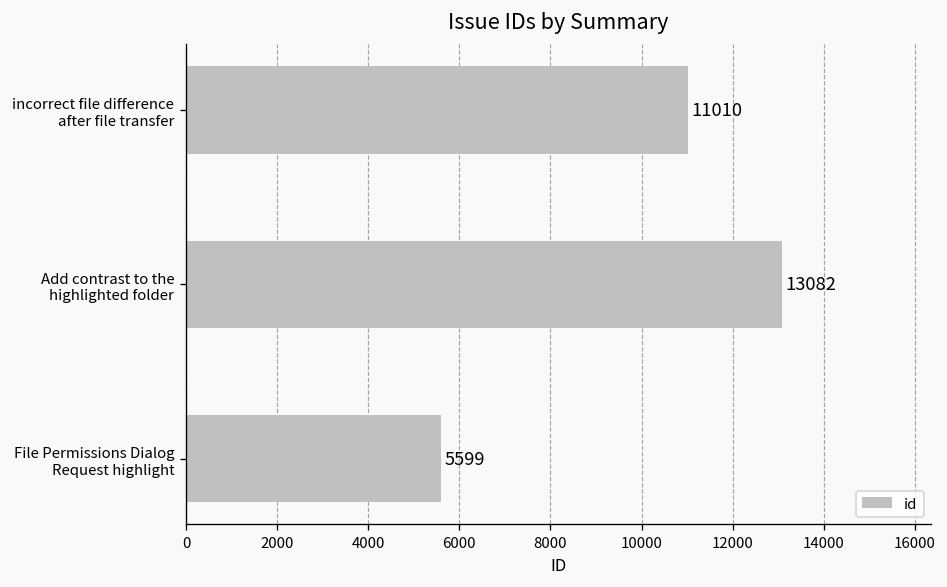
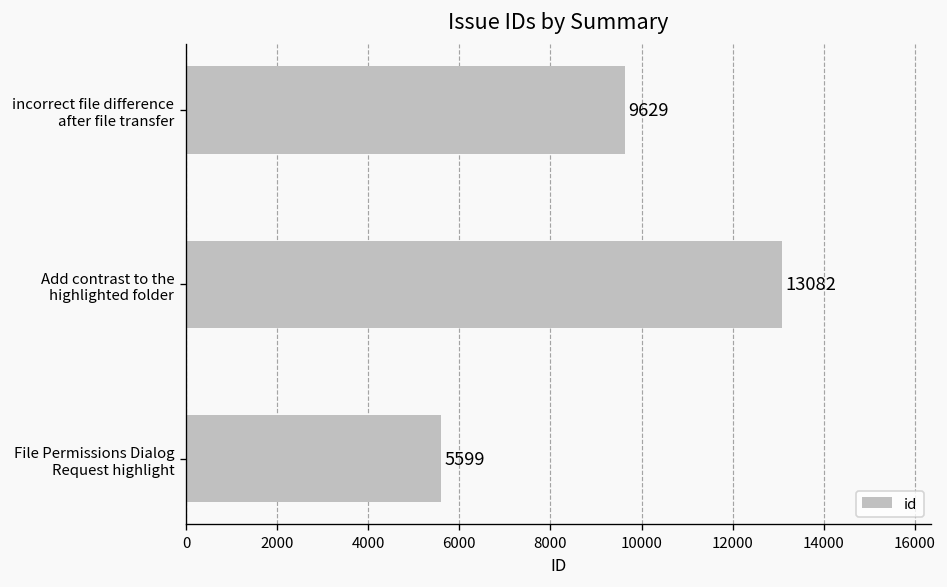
incorrect file difference after file transfer: 11010 -> 9629
